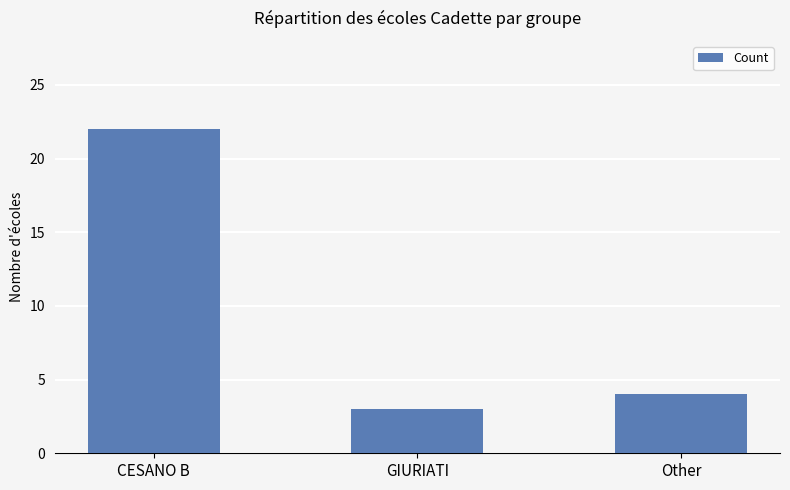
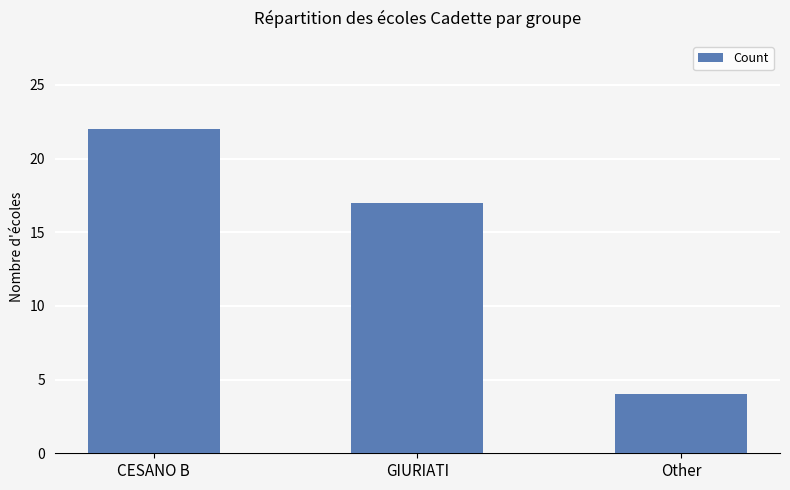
GIURIATI: 3 -> 17
